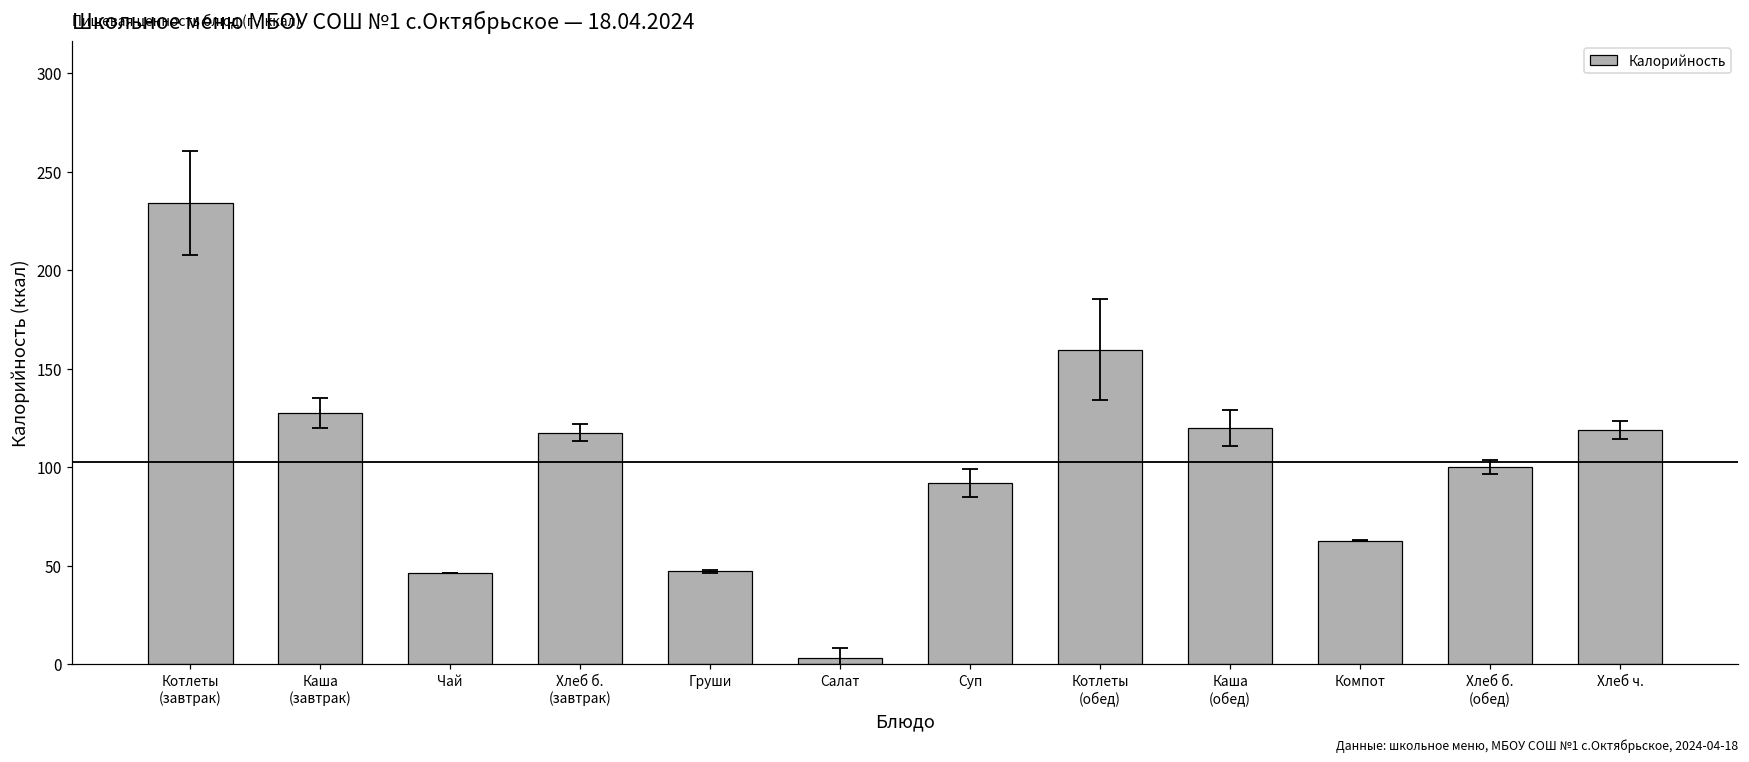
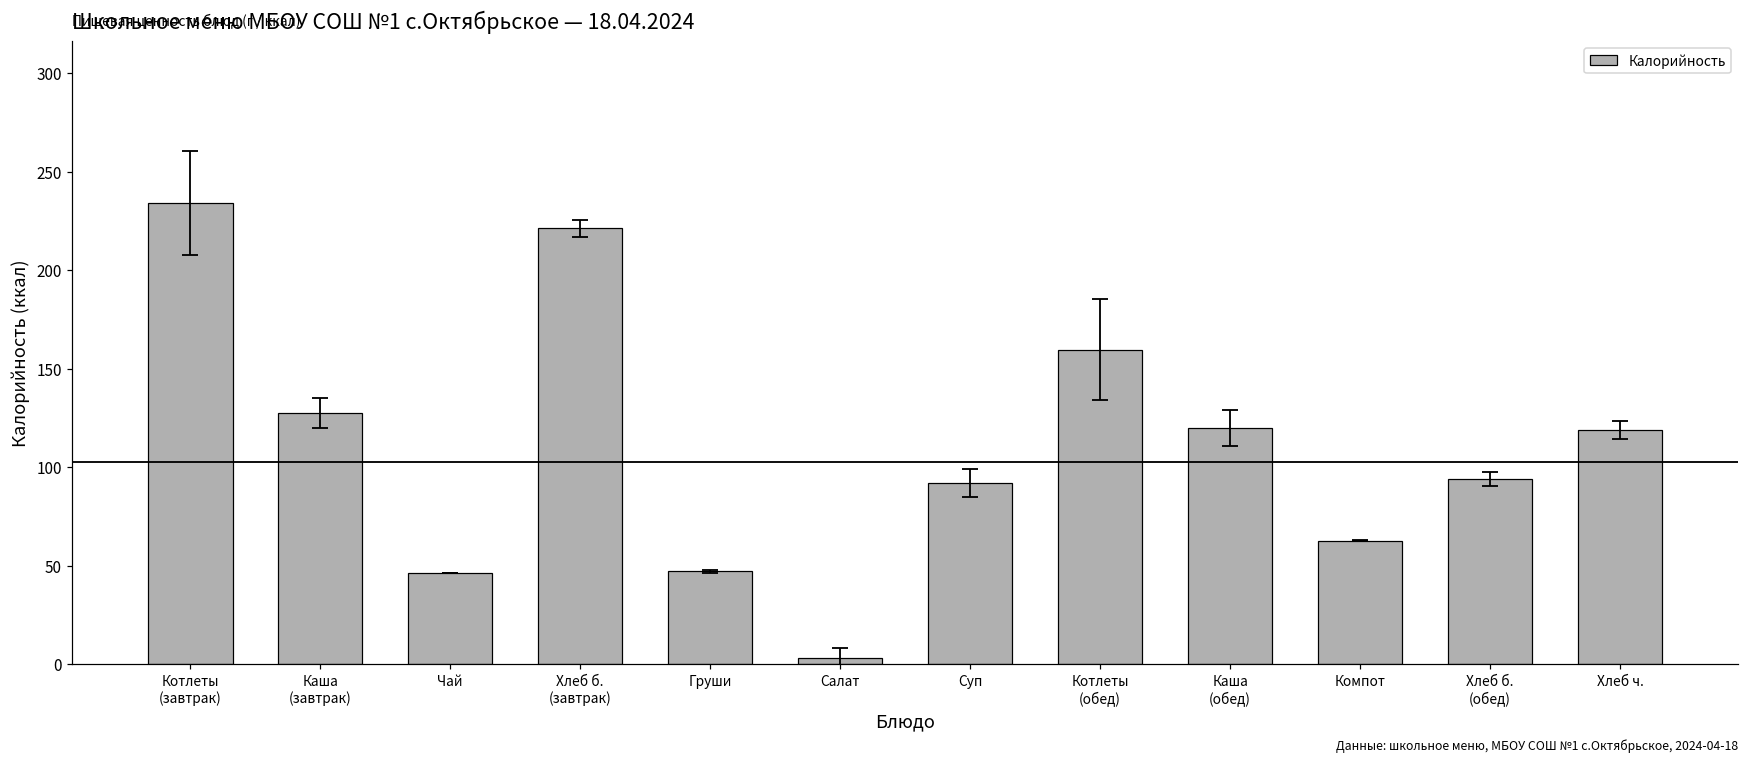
Калорийность, Хлеб б. (завтрак): 118 -> 221
Калорийность, Хлеб б. (обед): 100 -> 94
